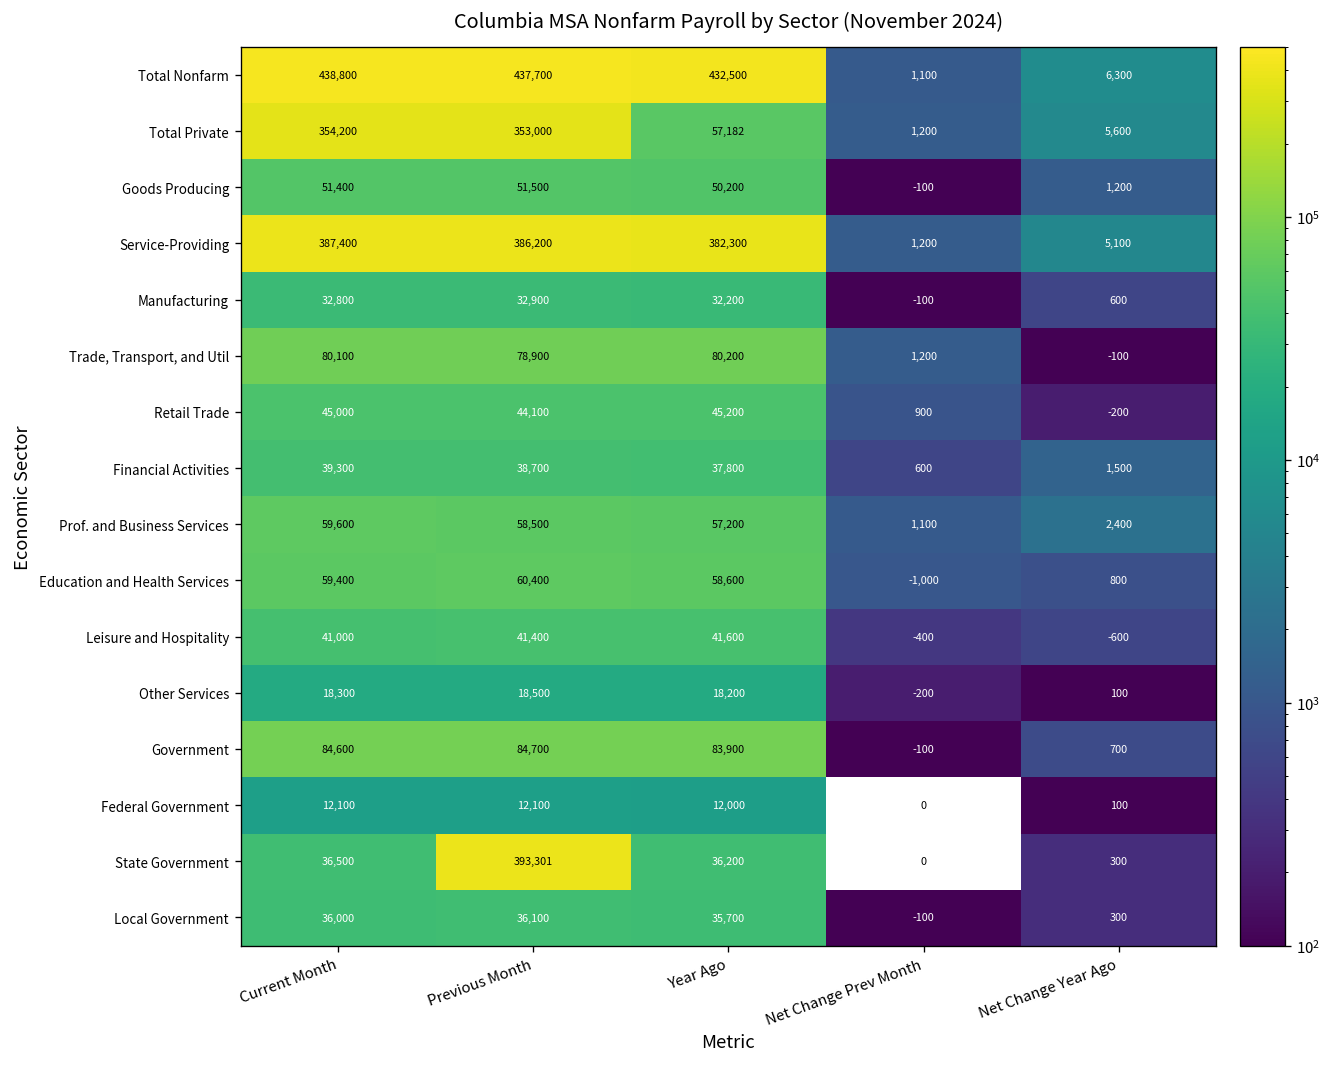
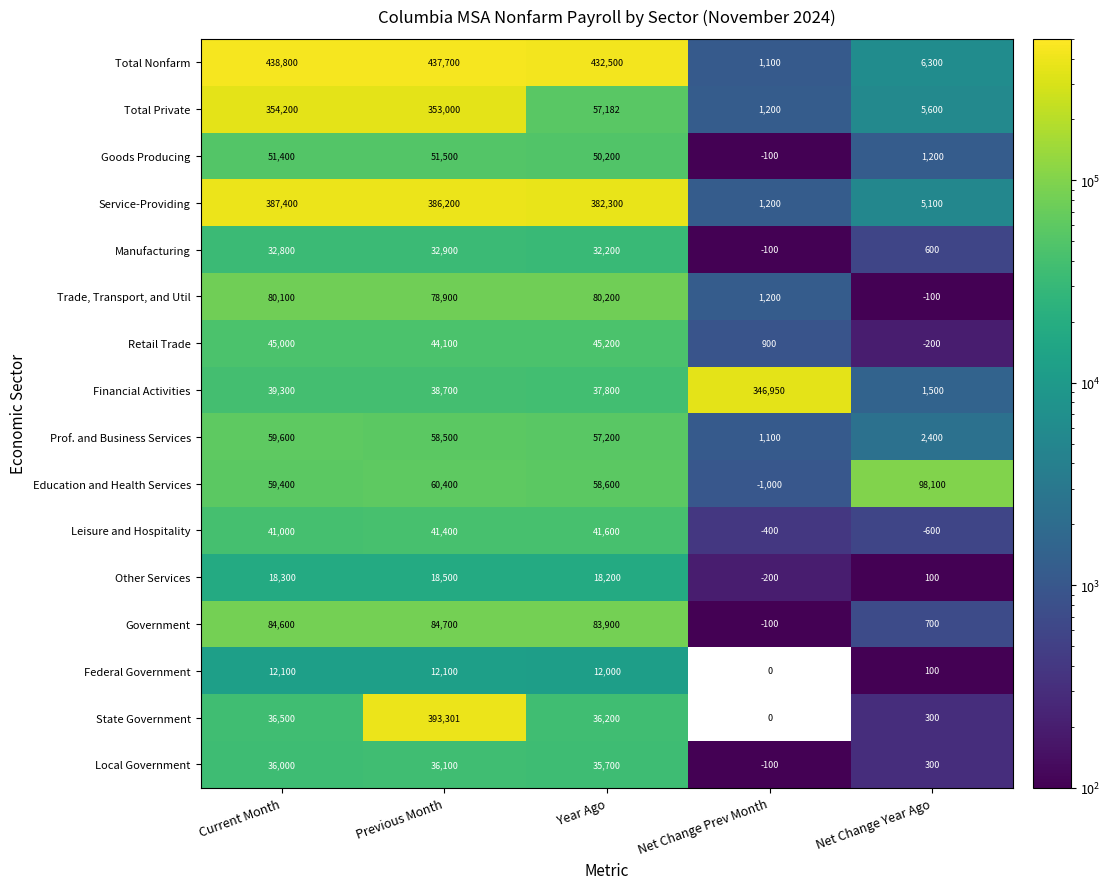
Financial Activities, Net Change Prev Month: 600 -> 346,950
Education and Health Services, Net Change Year Ago: 800 -> 98,100
